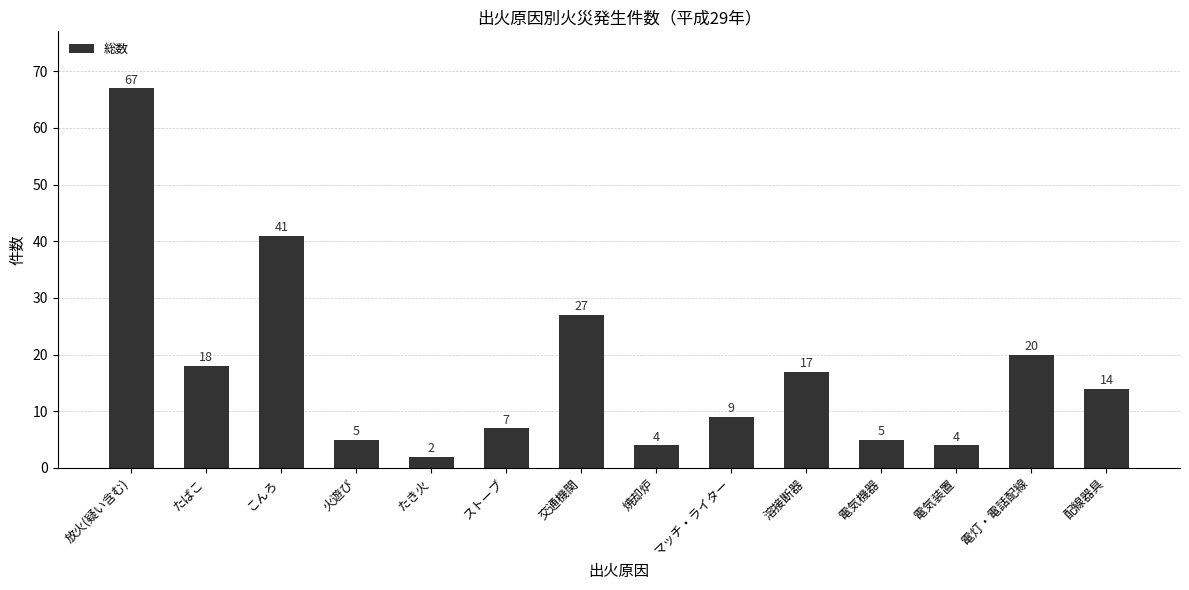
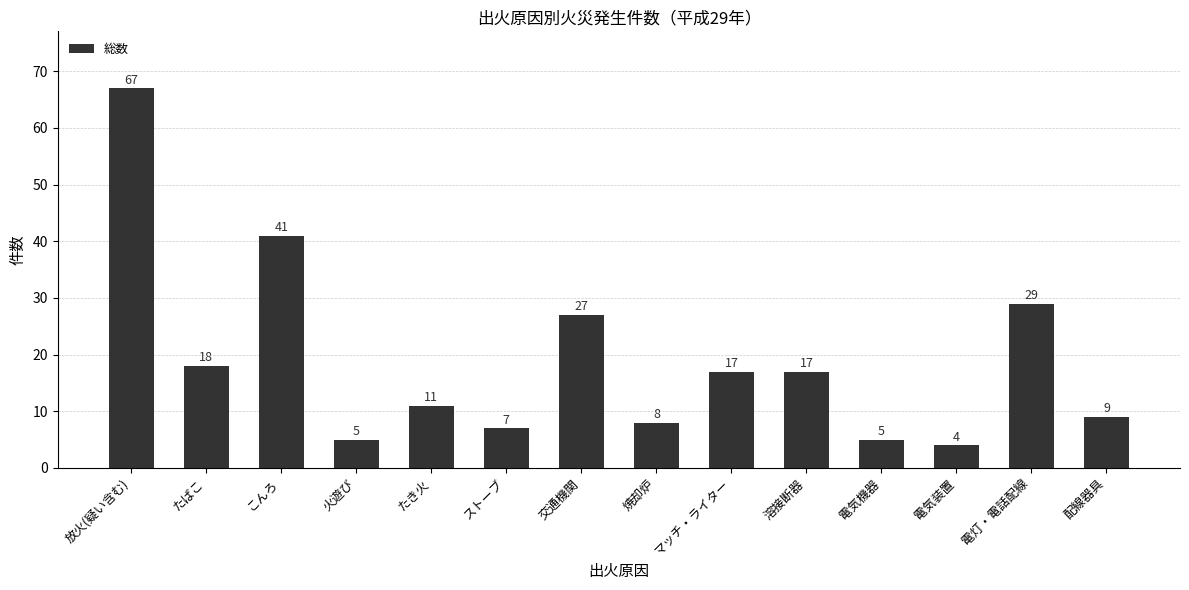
たき火: 2 -> 11
焼却炉: 4 -> 8
マッチ・ライター: 9 -> 17
電灯・電話配線: 20 -> 29
配線器具: 14 -> 9
